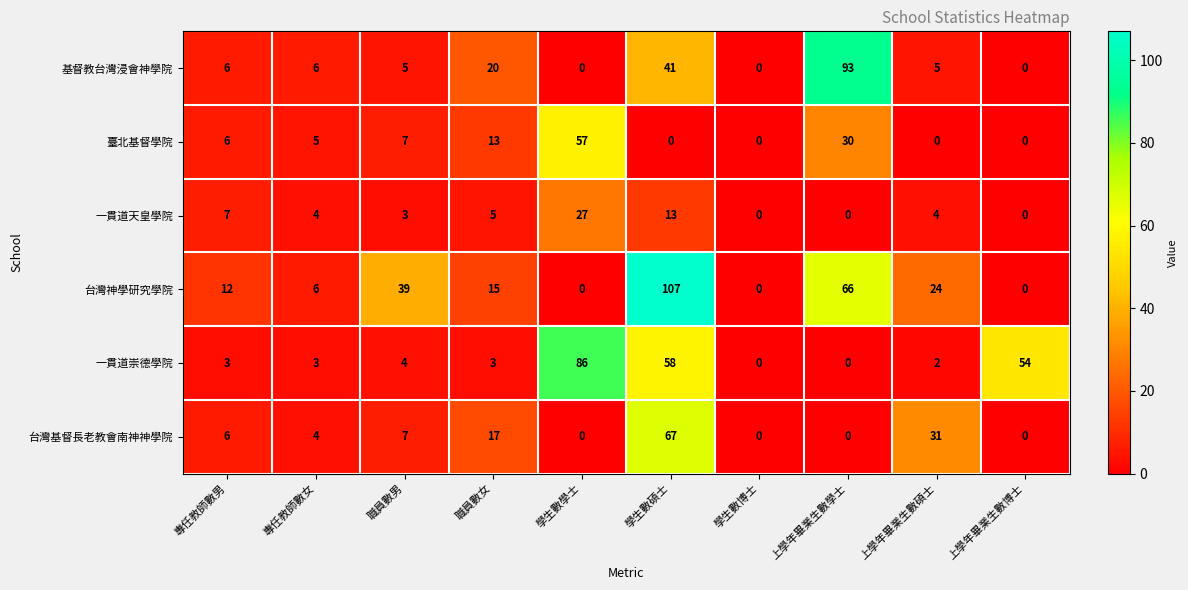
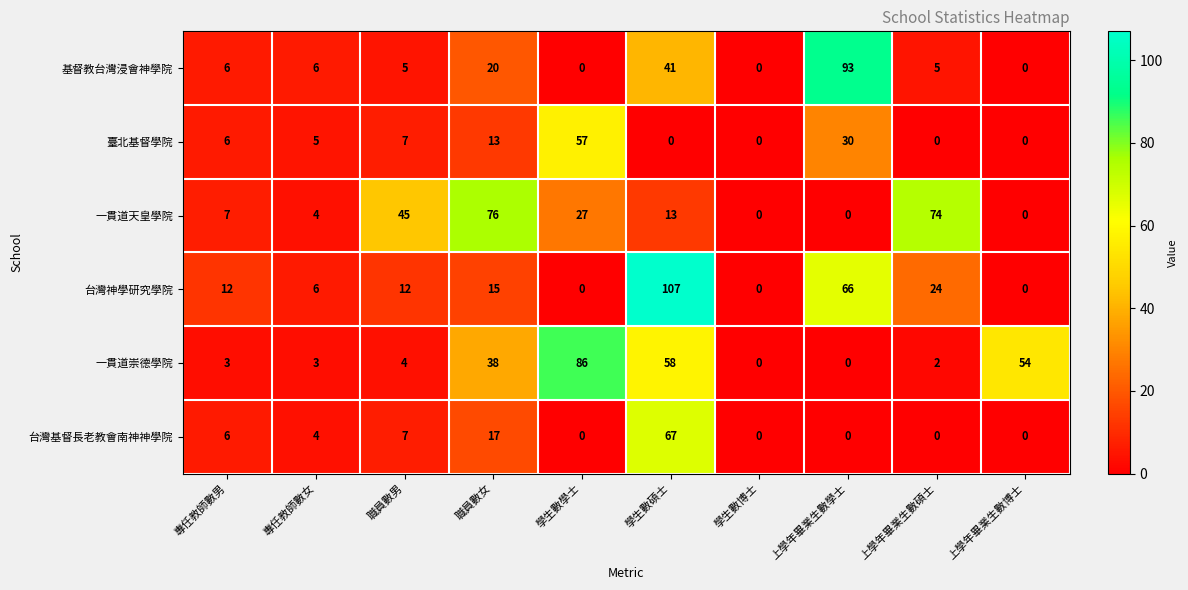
一貫道天皇學院, 職員數男: 3 -> 45
一貫道天皇學院, 職員數女: 5 -> 76
一貫道天皇學院, 上學年畢業生數碩士: 4 -> 74
台灣神學研究學院, 職員數男: 39 -> 12
一貫道崇德學院, 職員數女: 3 -> 38
台灣基督長老教會南神神學院, 上學年畢業生數碩士: 31 -> 0
